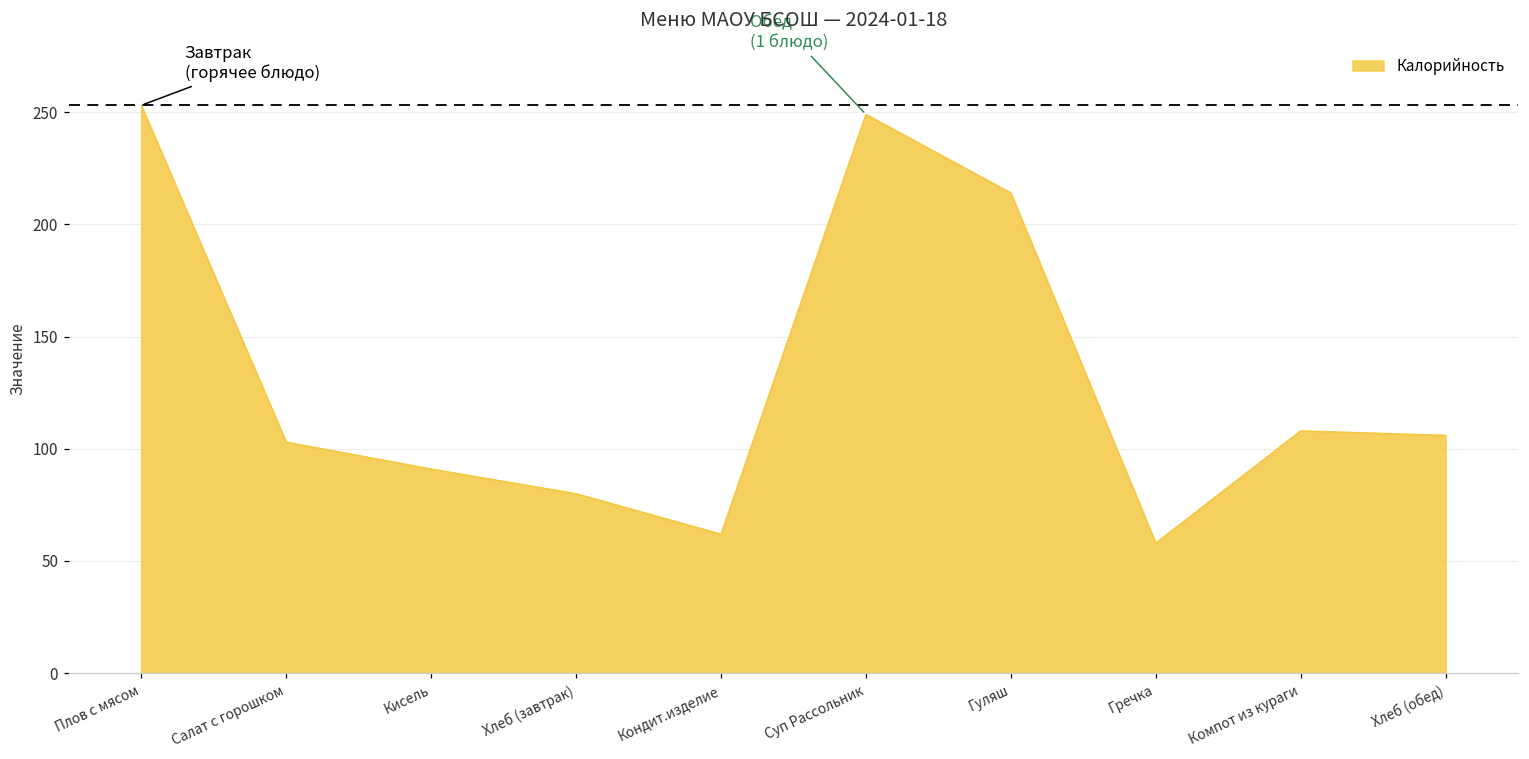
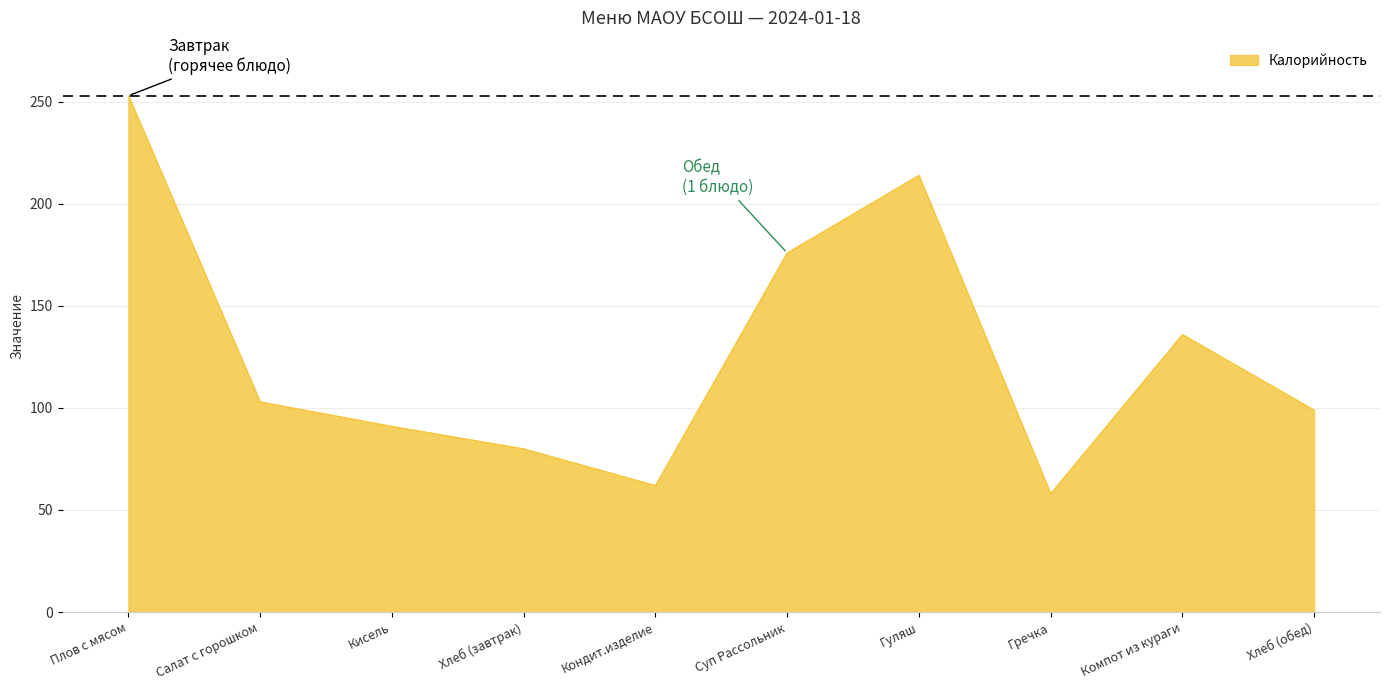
Суп Рассольник: 249 -> 176
Компот из кураги: 108 -> 136
Хлеб (обед): 106 -> 99
